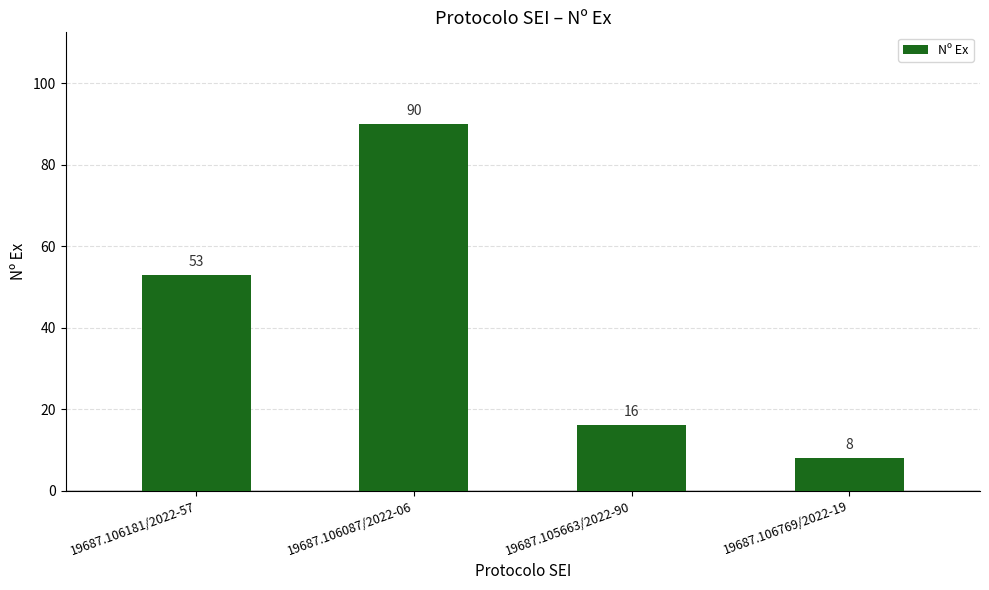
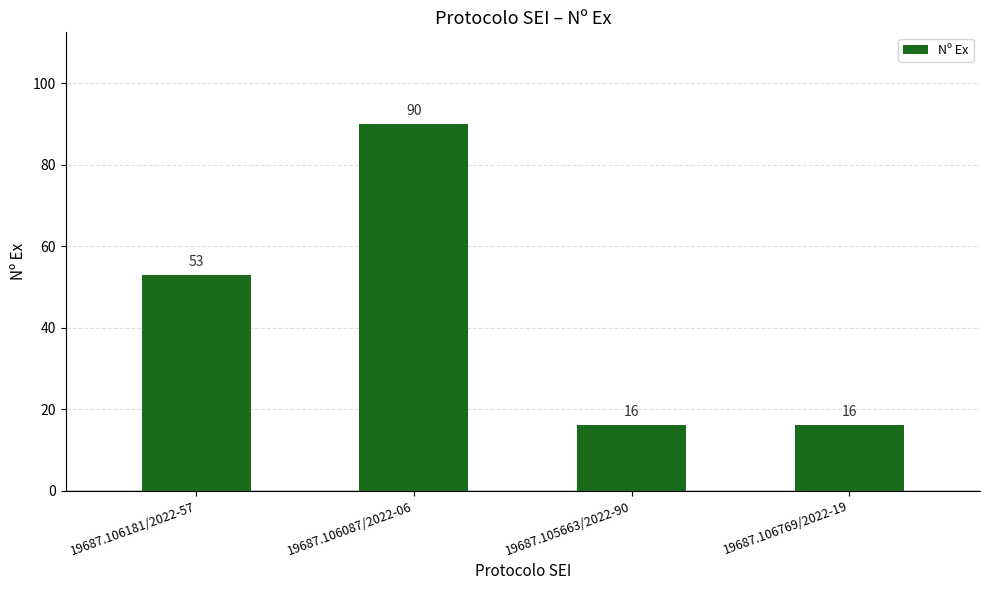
19687.106769/2022-19: 8 -> 16
